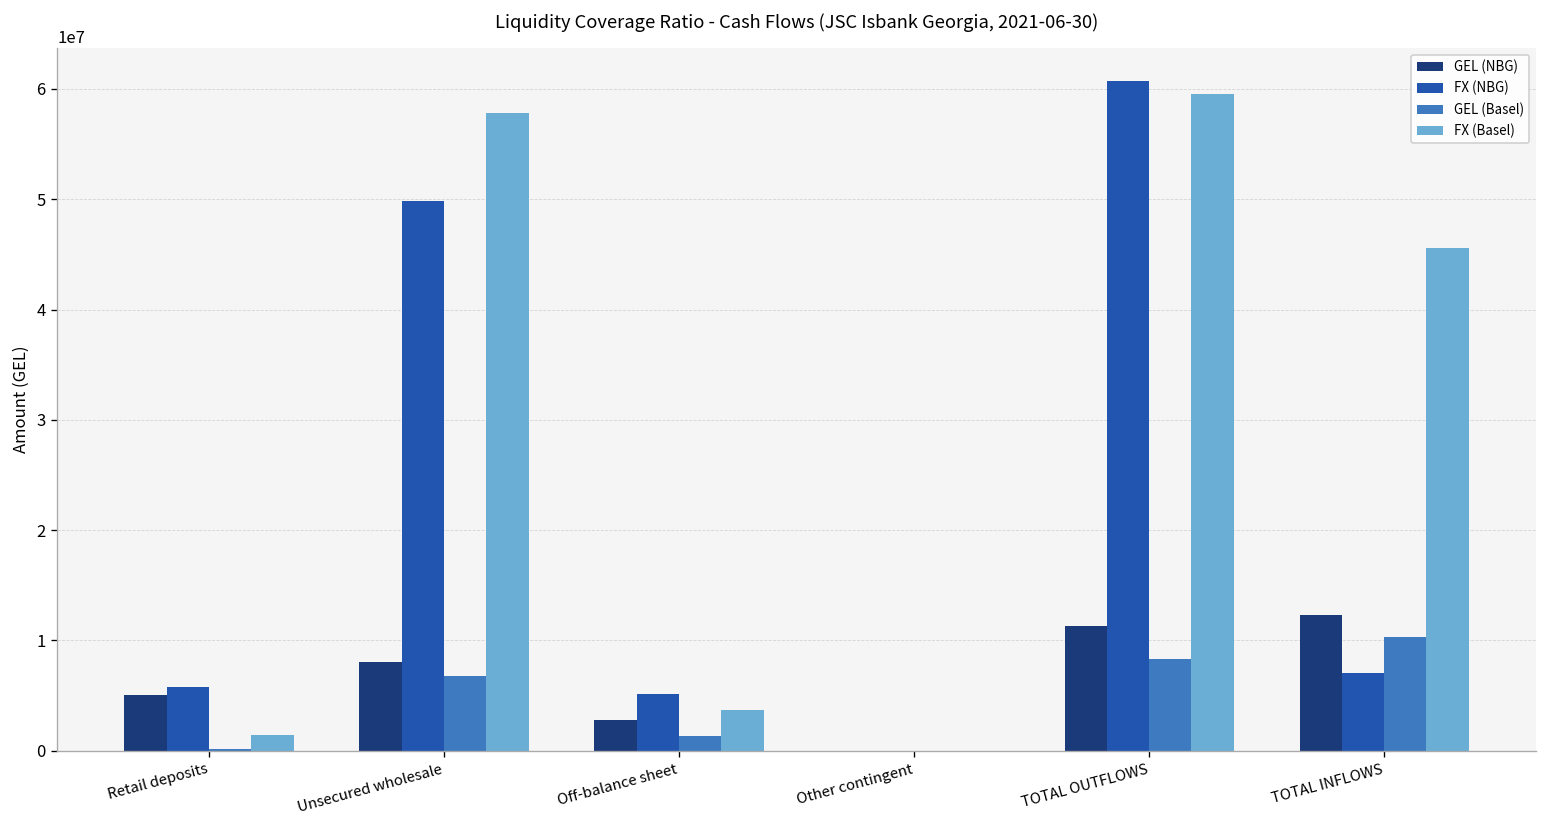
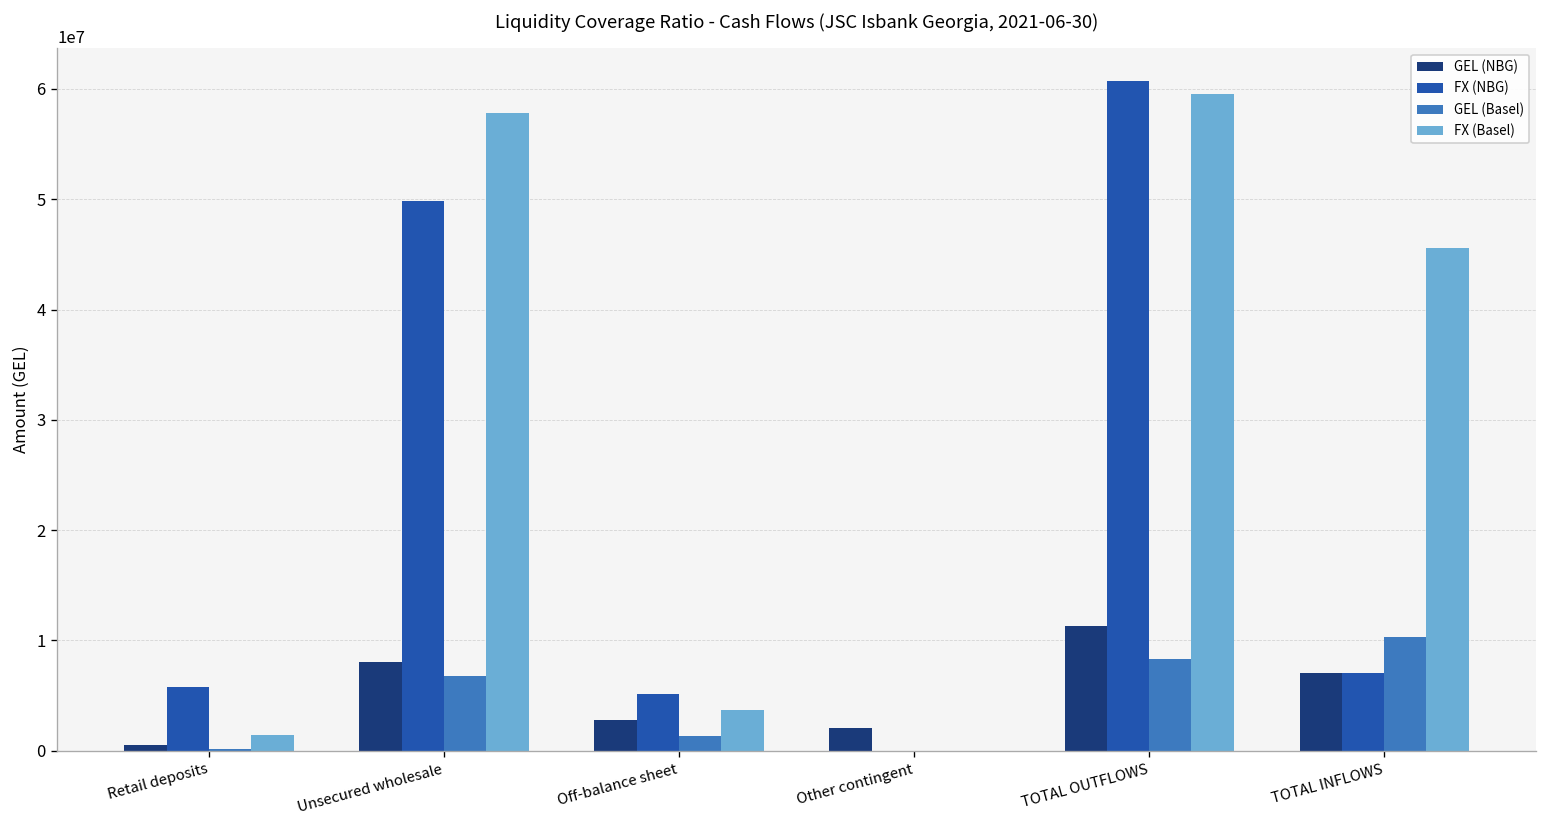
GEL (NBG), Retail deposits: 5000000 -> 1000000
GEL (NBG), Other contingent: 0 -> 2000000
GEL (NBG), TOTAL INFLOWS: 12000000 -> 7000000
